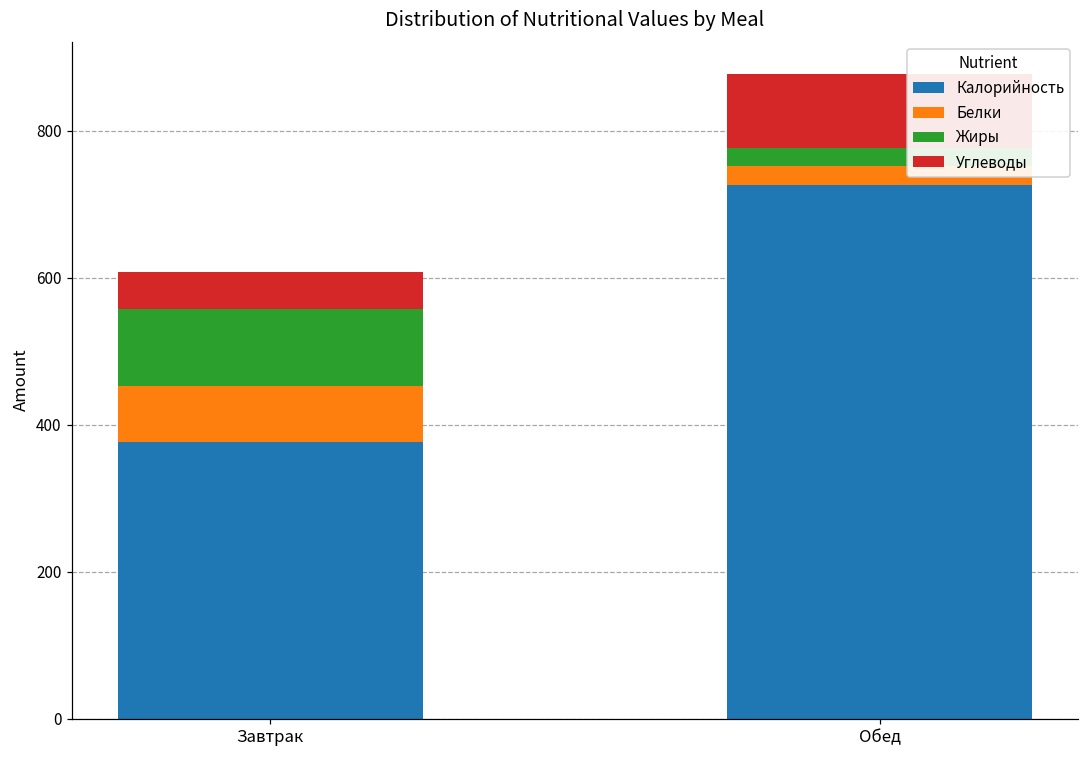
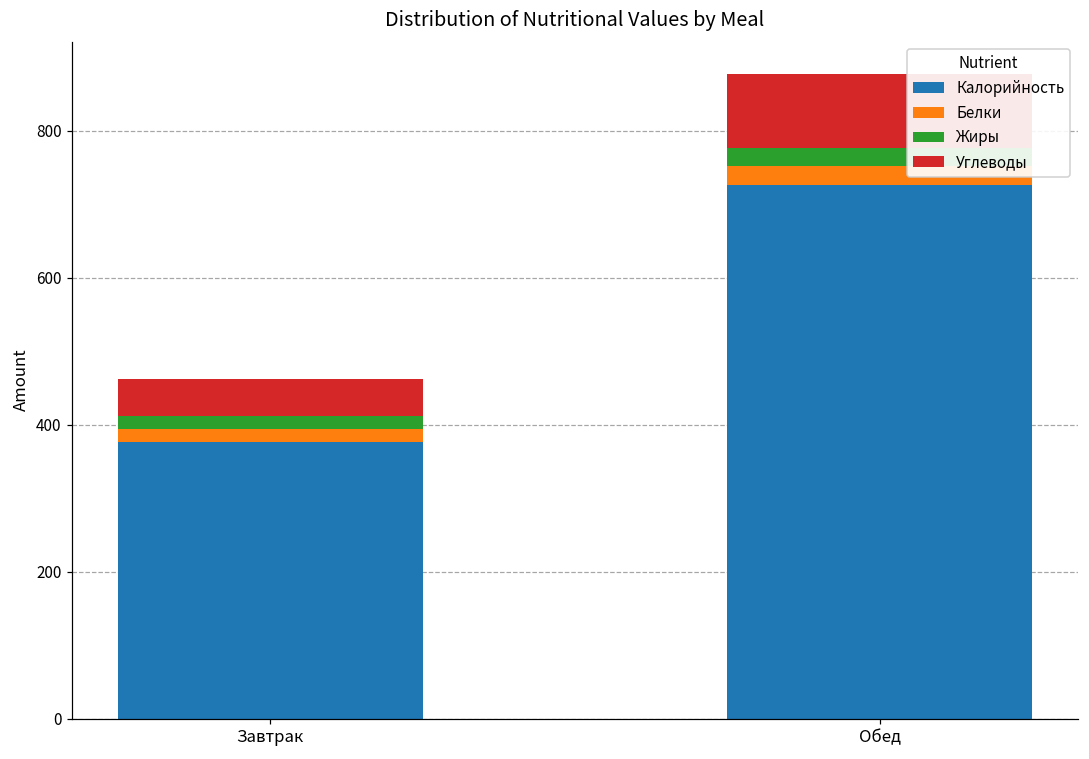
Белки, Завтрак: 80 -> 20
Жиры, Завтрак: 100 -> 20
